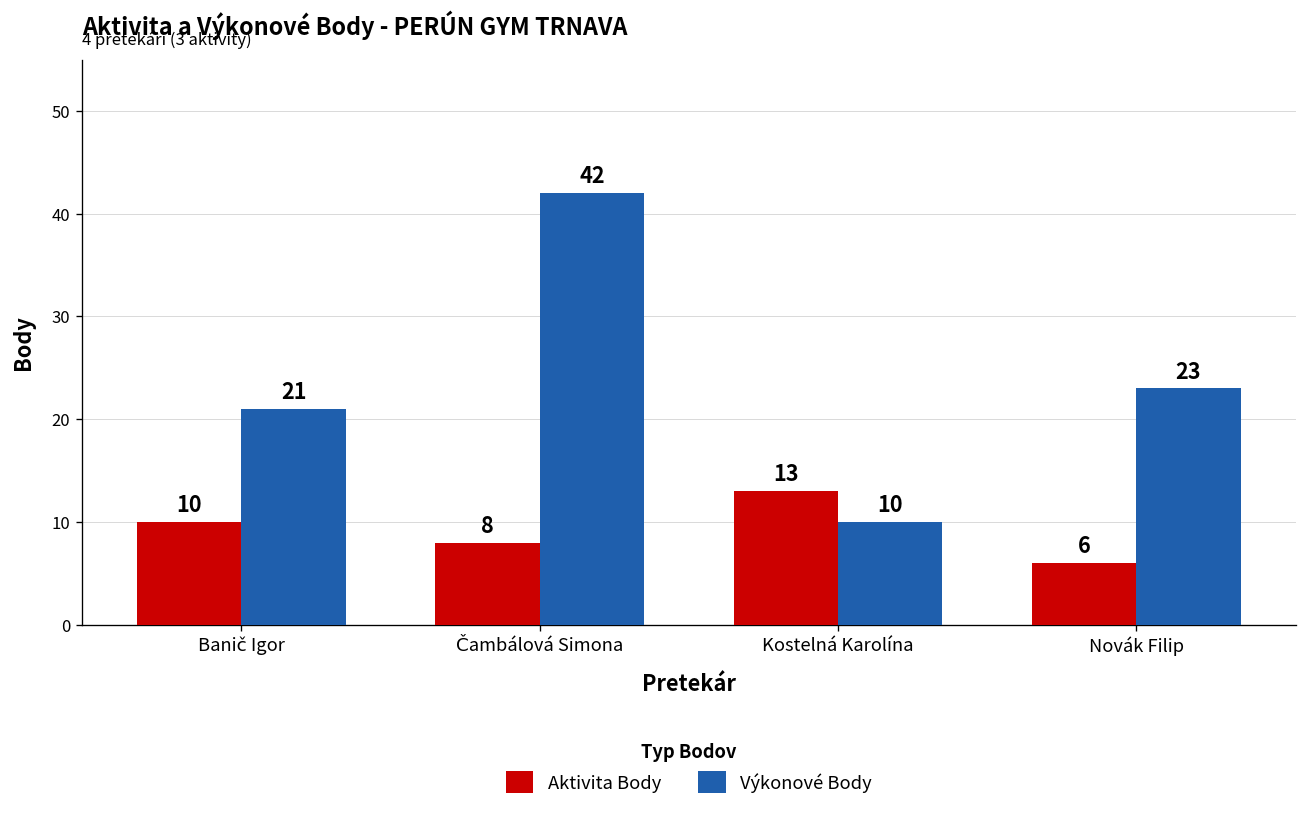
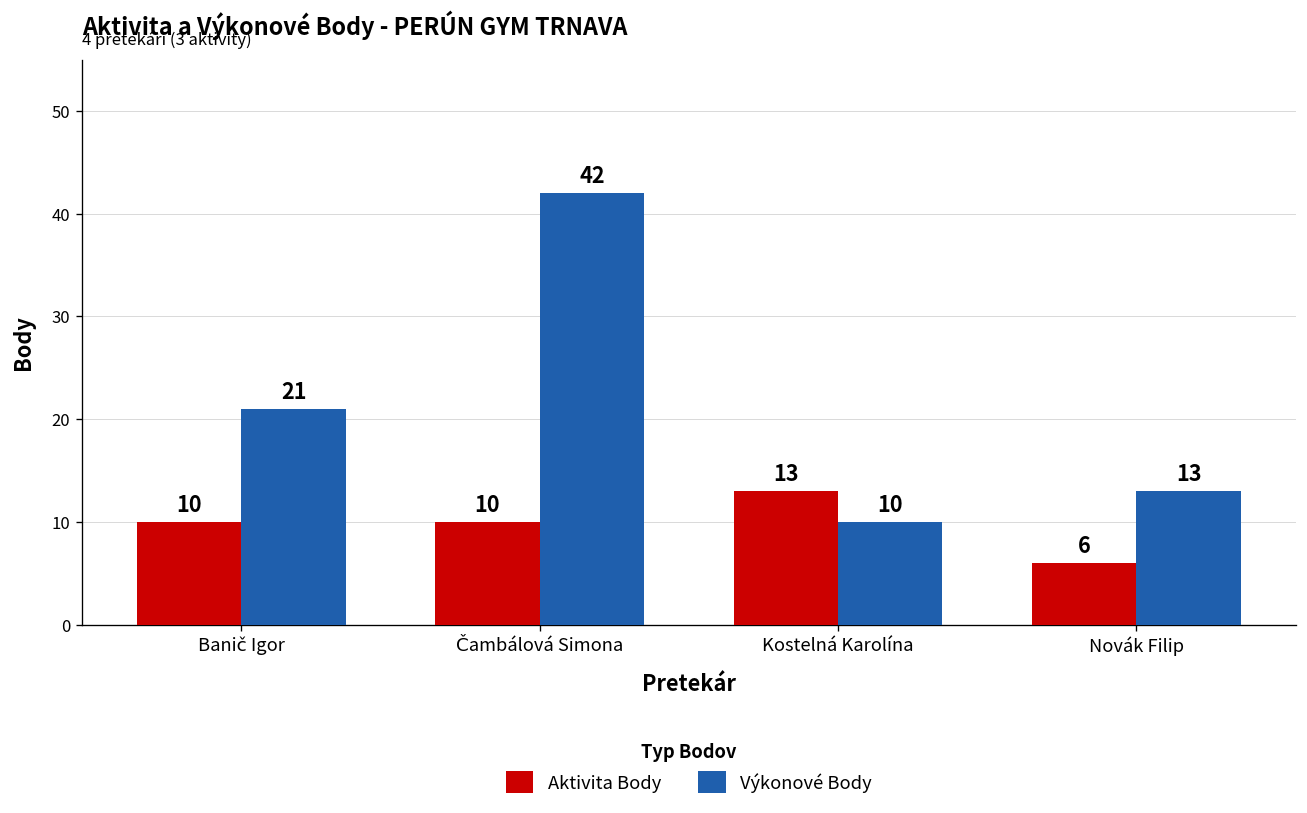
Aktivita Body, Čambálová Simona: 8 -> 10
Výkonové Body, Novák Filip: 23 -> 13
